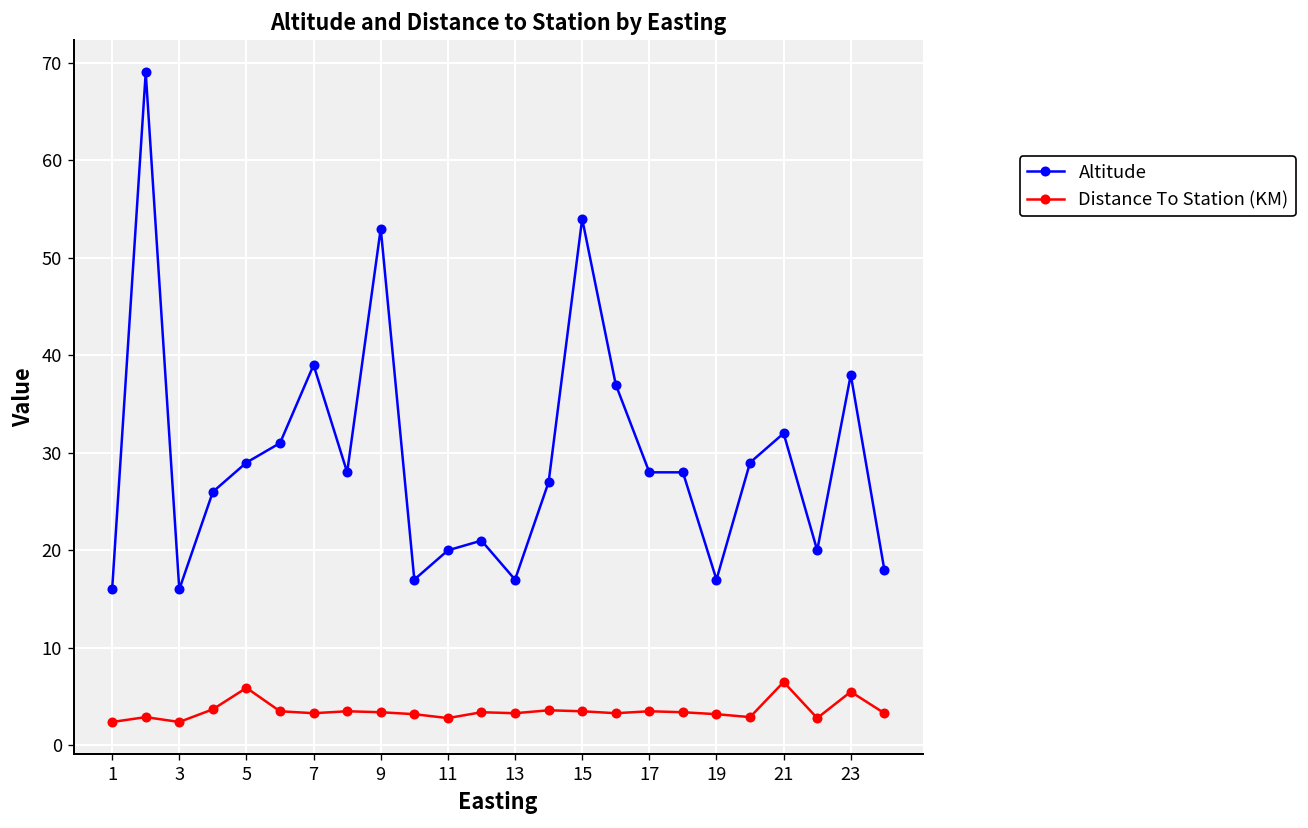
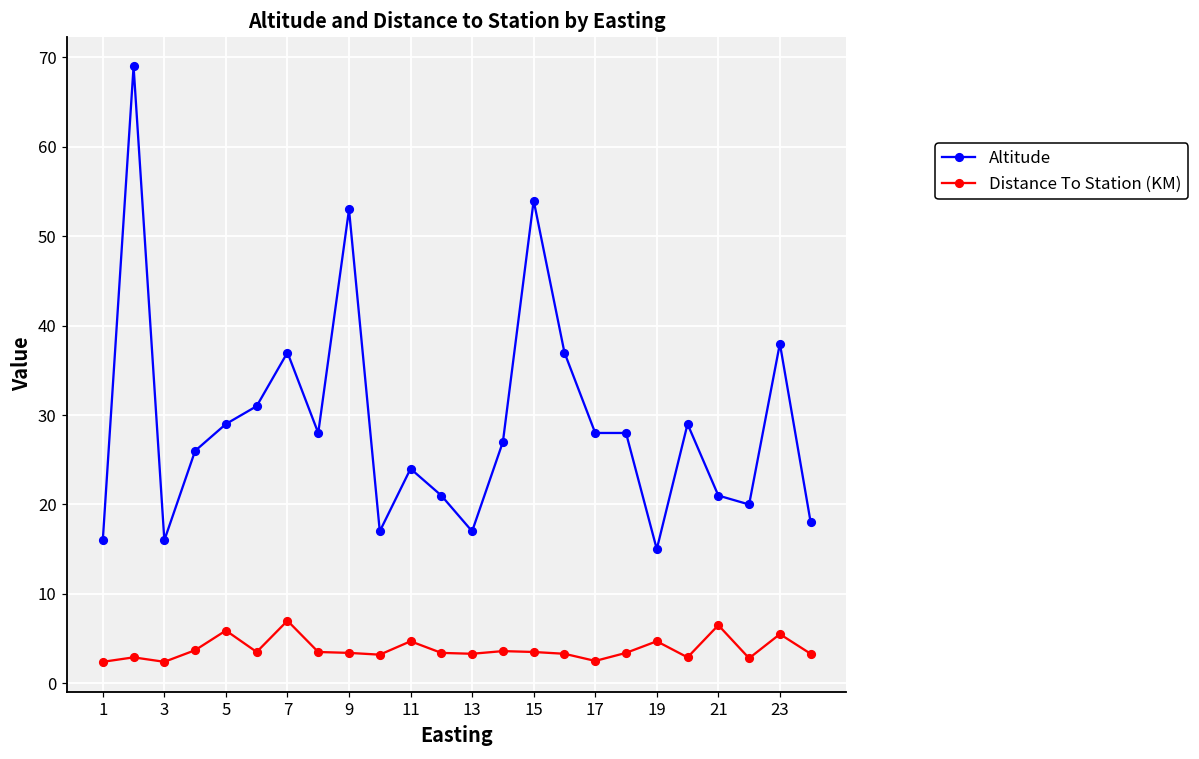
Altitude, 7: 39 -> 37
Distance To Station (KM), 7: 3 -> 7
Altitude, 11: 20 -> 24
Distance To Station (KM), 11: 3 -> 5
Distance To Station (KM), 17: 4 -> 3
Altitude, 19: 17 -> 15
Distance To Station (KM), 19: 3 -> 5
Altitude, 21: 32 -> 21
